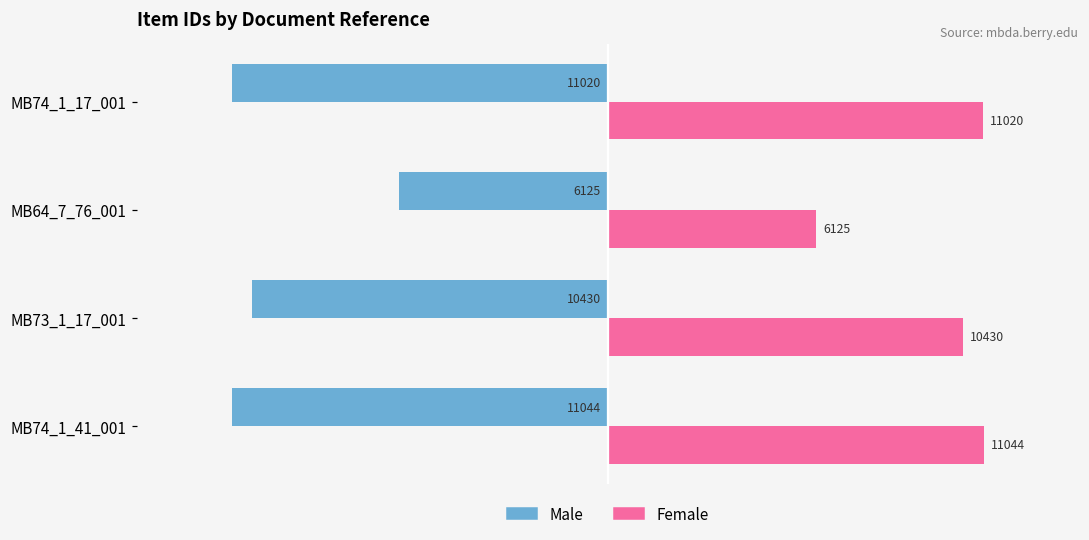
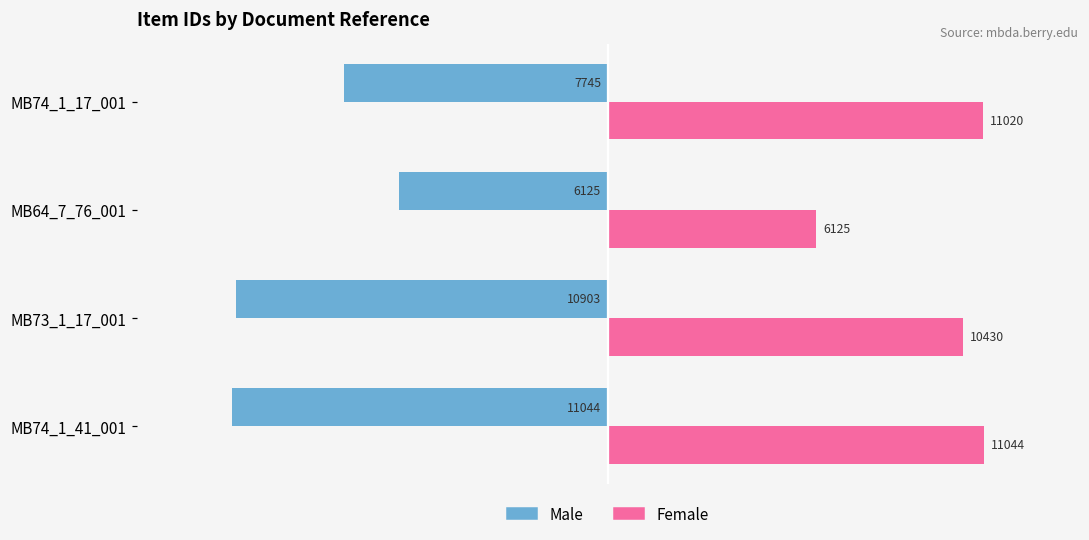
Male, MB74_1_17_001: 11020 -> 7745
Male, MB73_1_17_001: 10430 -> 10903
